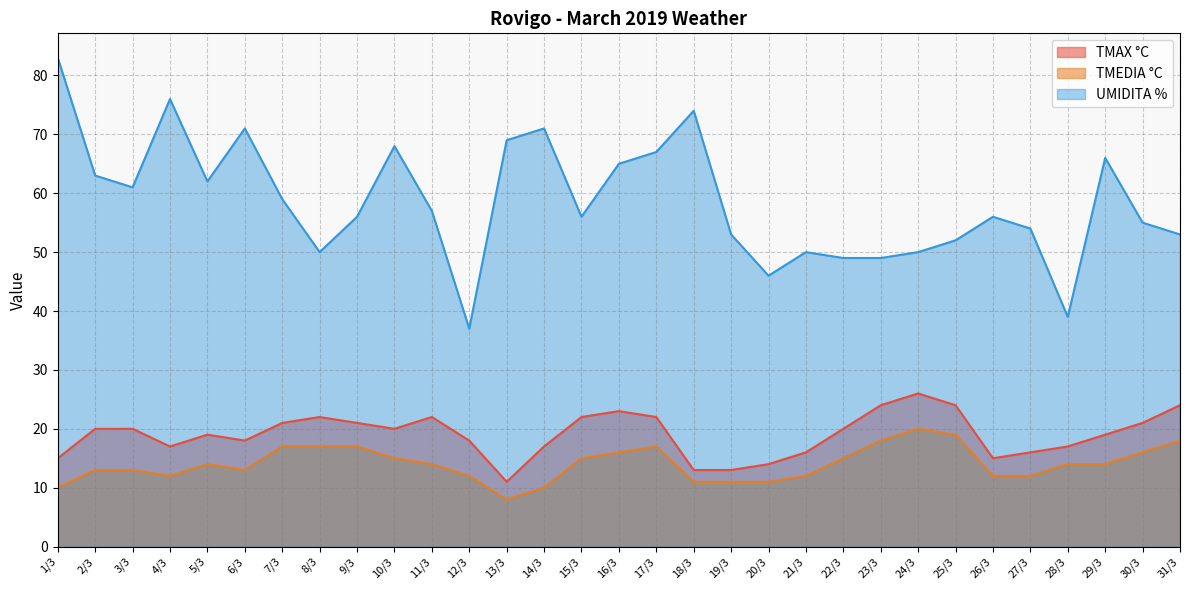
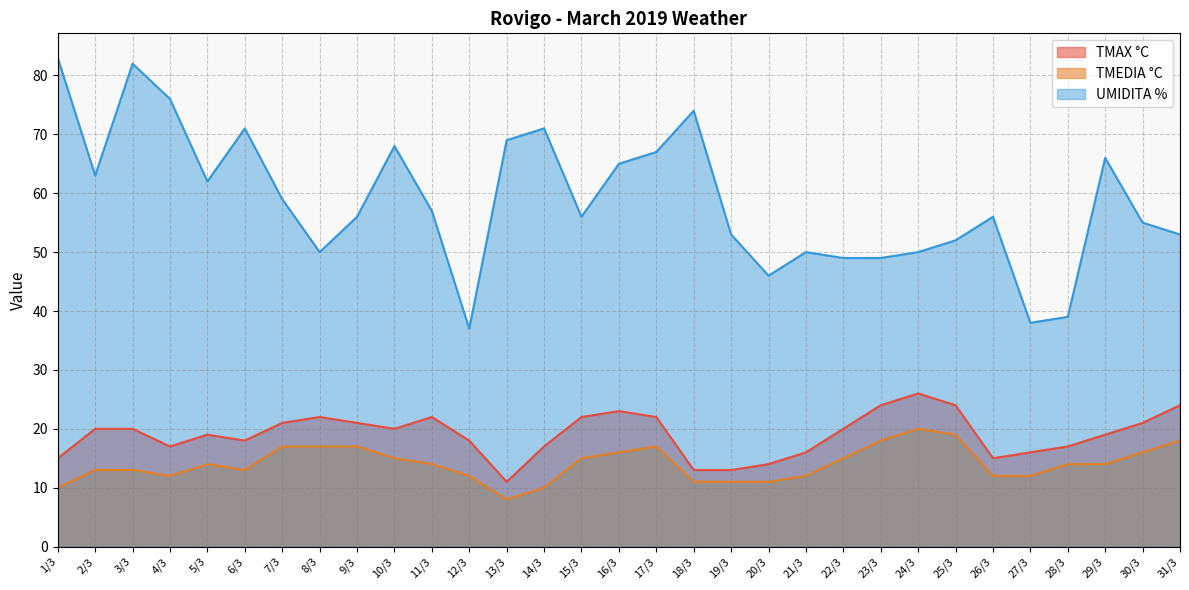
UMIDITA %, 3/3: 61 -> 82
UMIDITA %, 27/3: 54 -> 38
